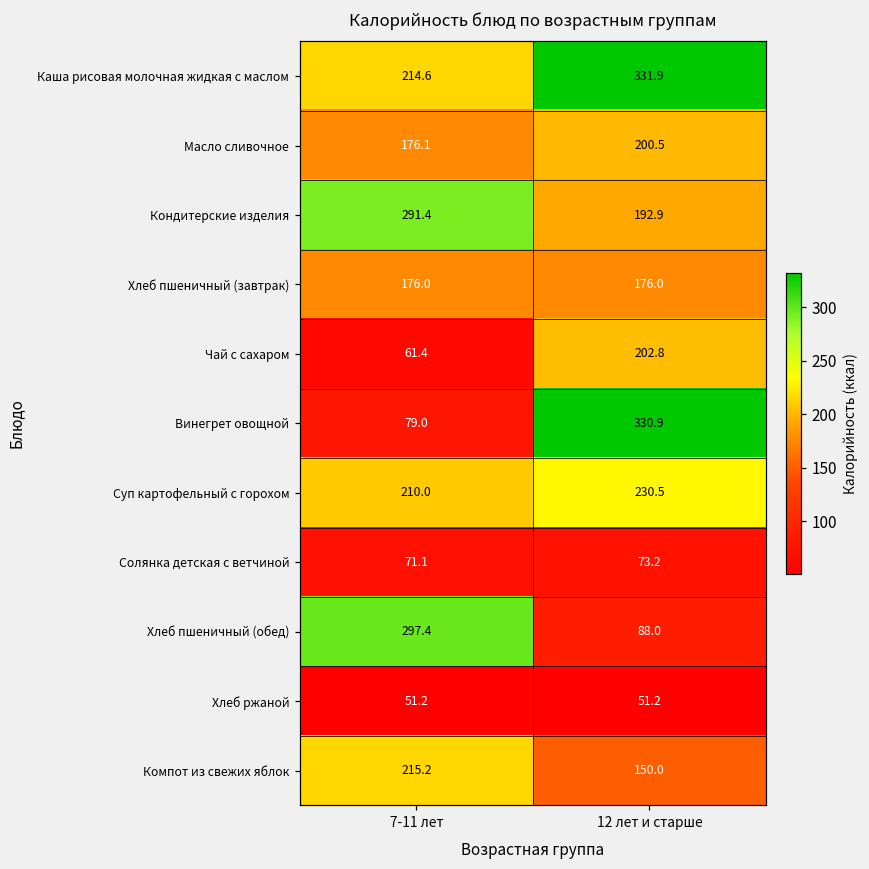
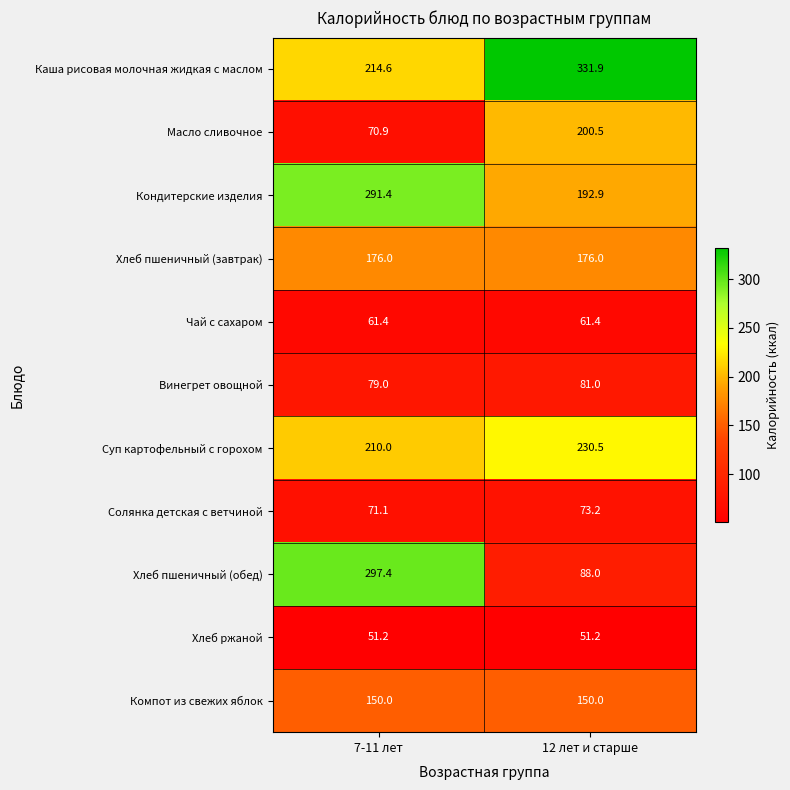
Масло сливочное, 7-11 лет: 176.1 -> 70.9
Чай с сахаром, 12 лет и старше: 202.8 -> 61.4
Винегрет овощной, 12 лет и старше: 330.9 -> 81.0
Компот из свежих яблок, 7-11 лет: 215.2 -> 150.0
